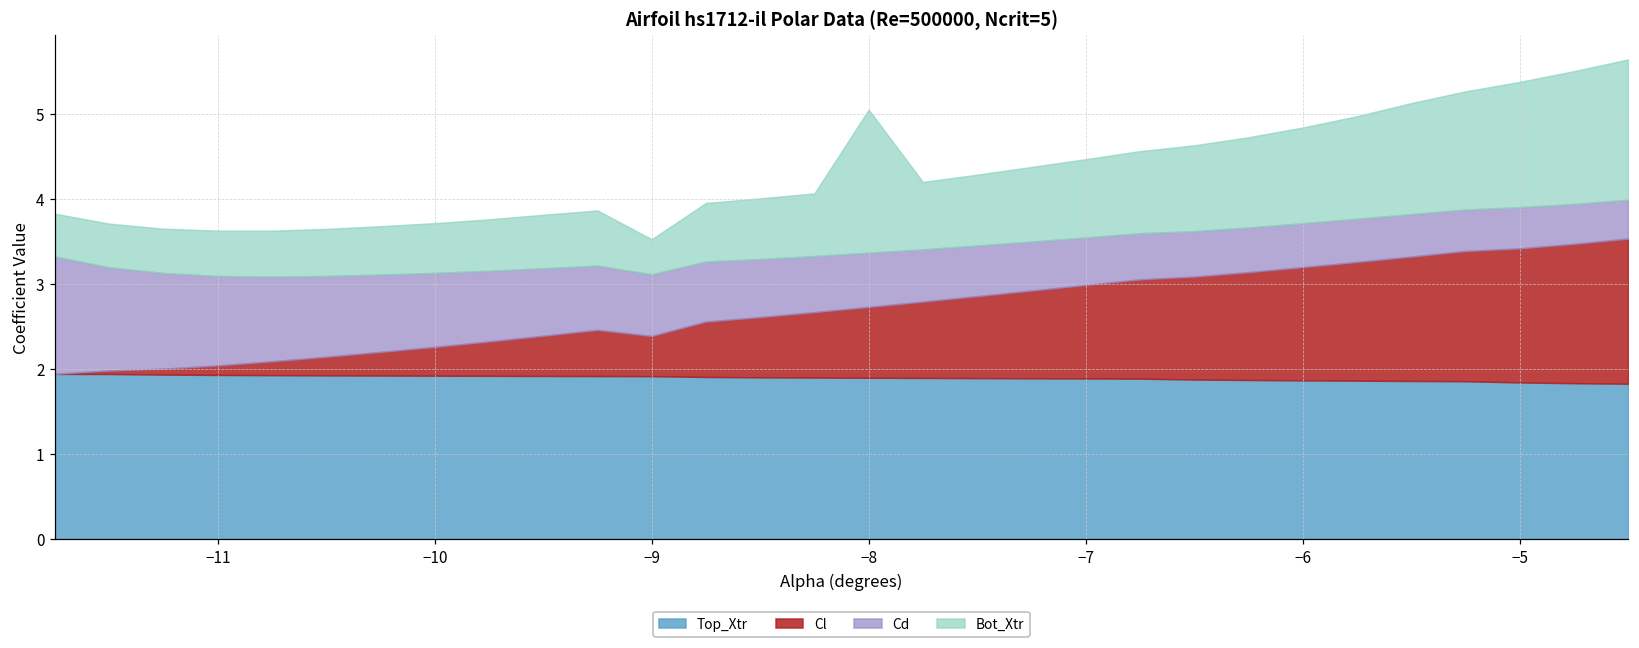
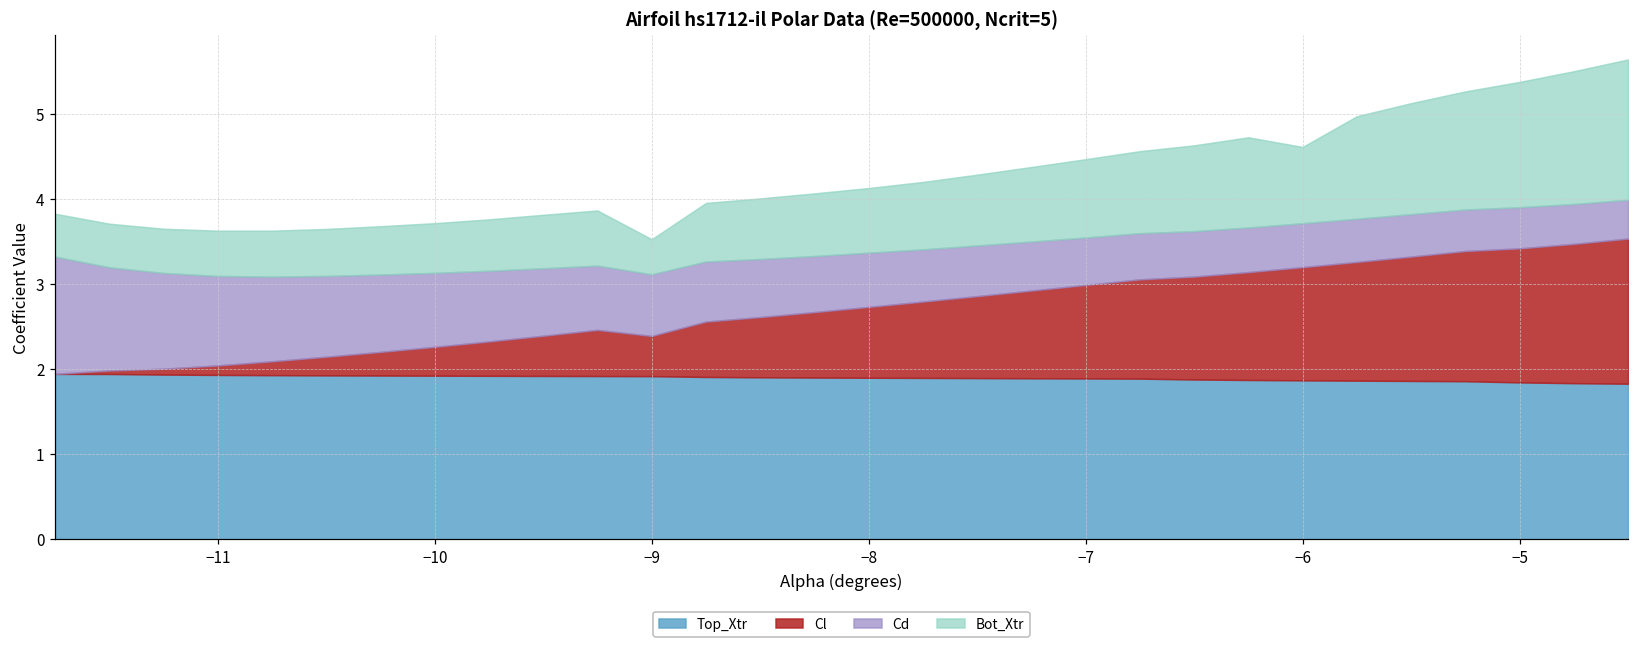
Bot_Xtr, −8: 1.7 -> 0.8
Bot_Xtr, −6: 1.1 -> 0.9
